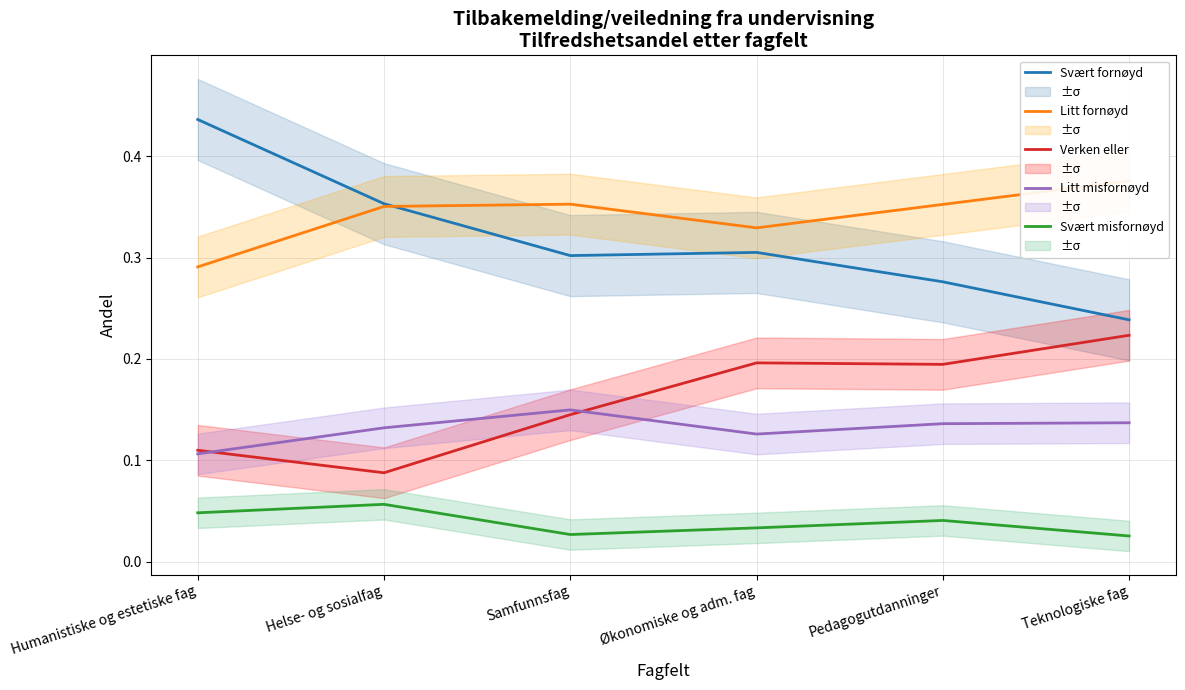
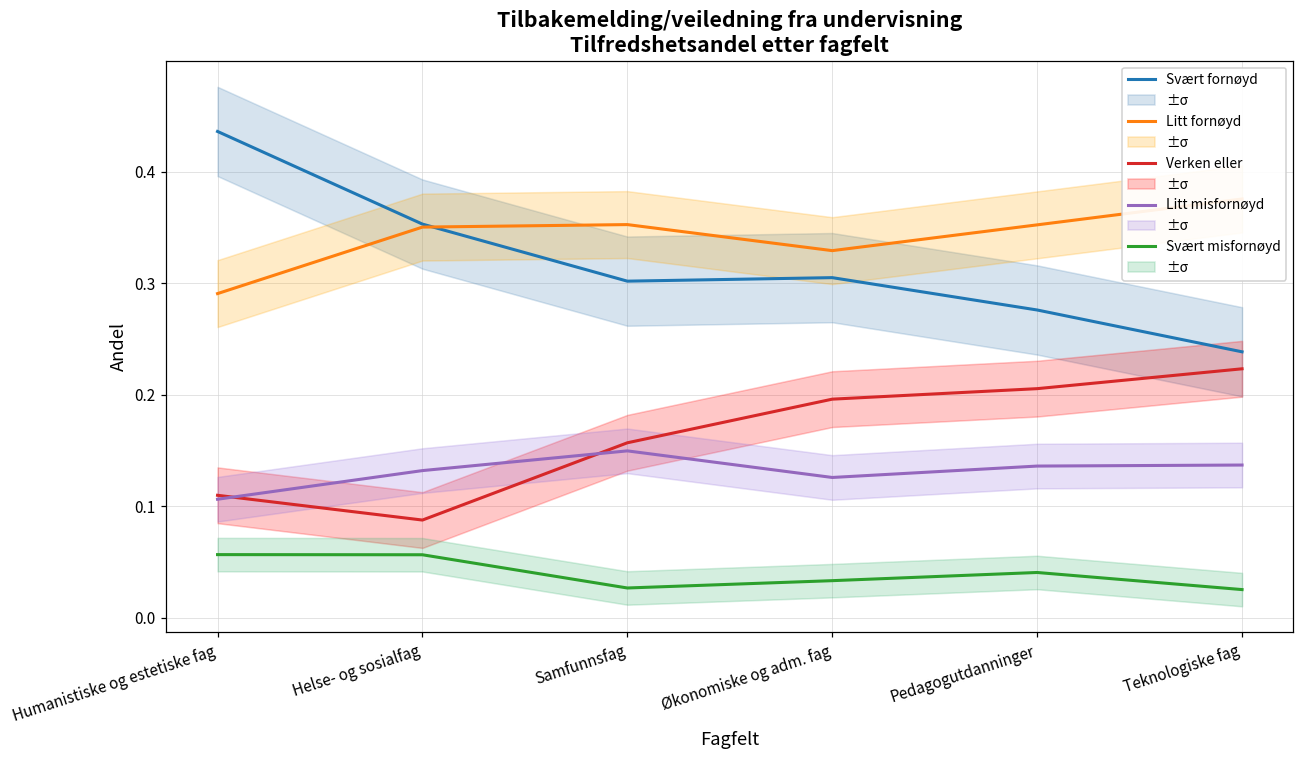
Svært misfornøyd, Humanistiske og estetiske fag: 0.048 -> 0.057
Verken eller, Samfunnsfag: 0.145 -> 0.157
Verken eller, Pedagogutdanninger: 0.195 -> 0.206
